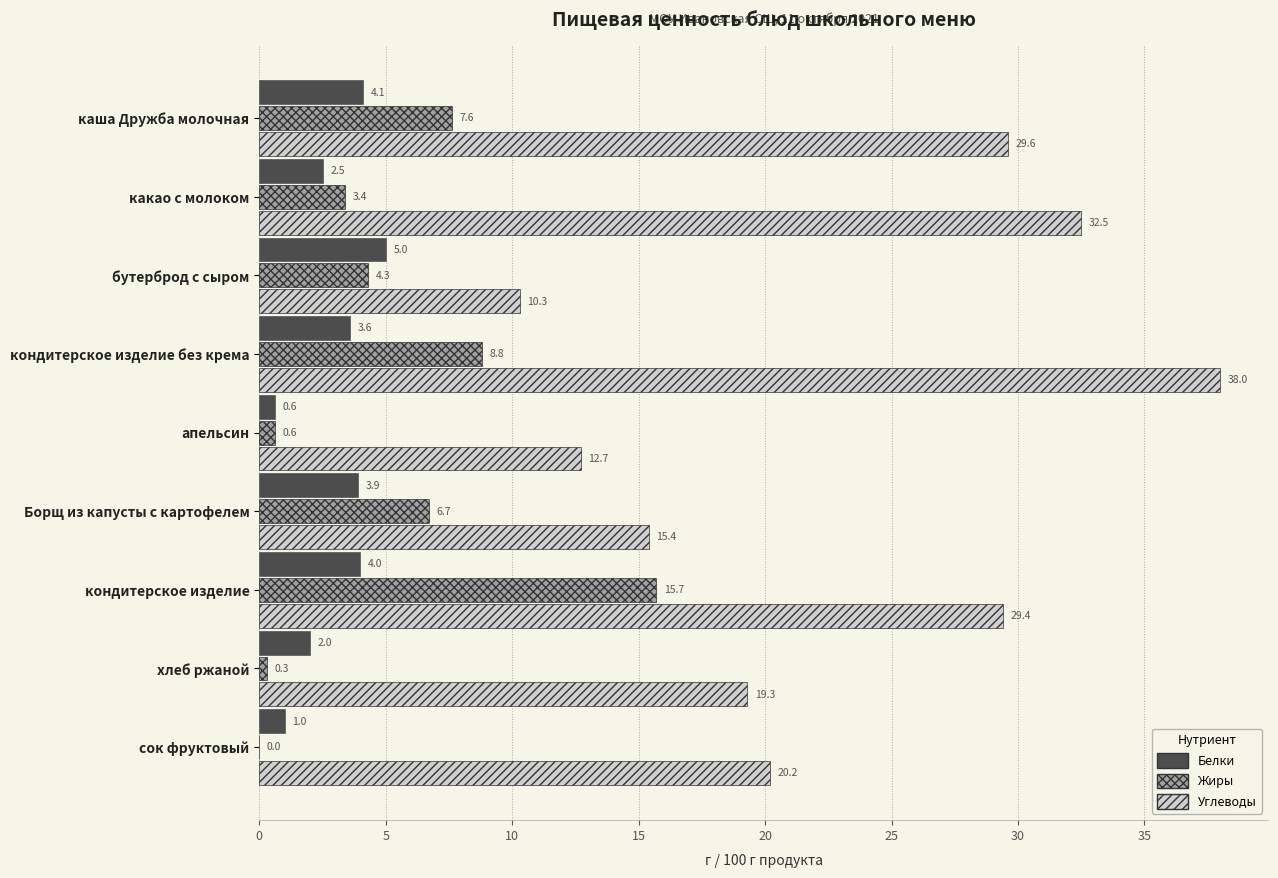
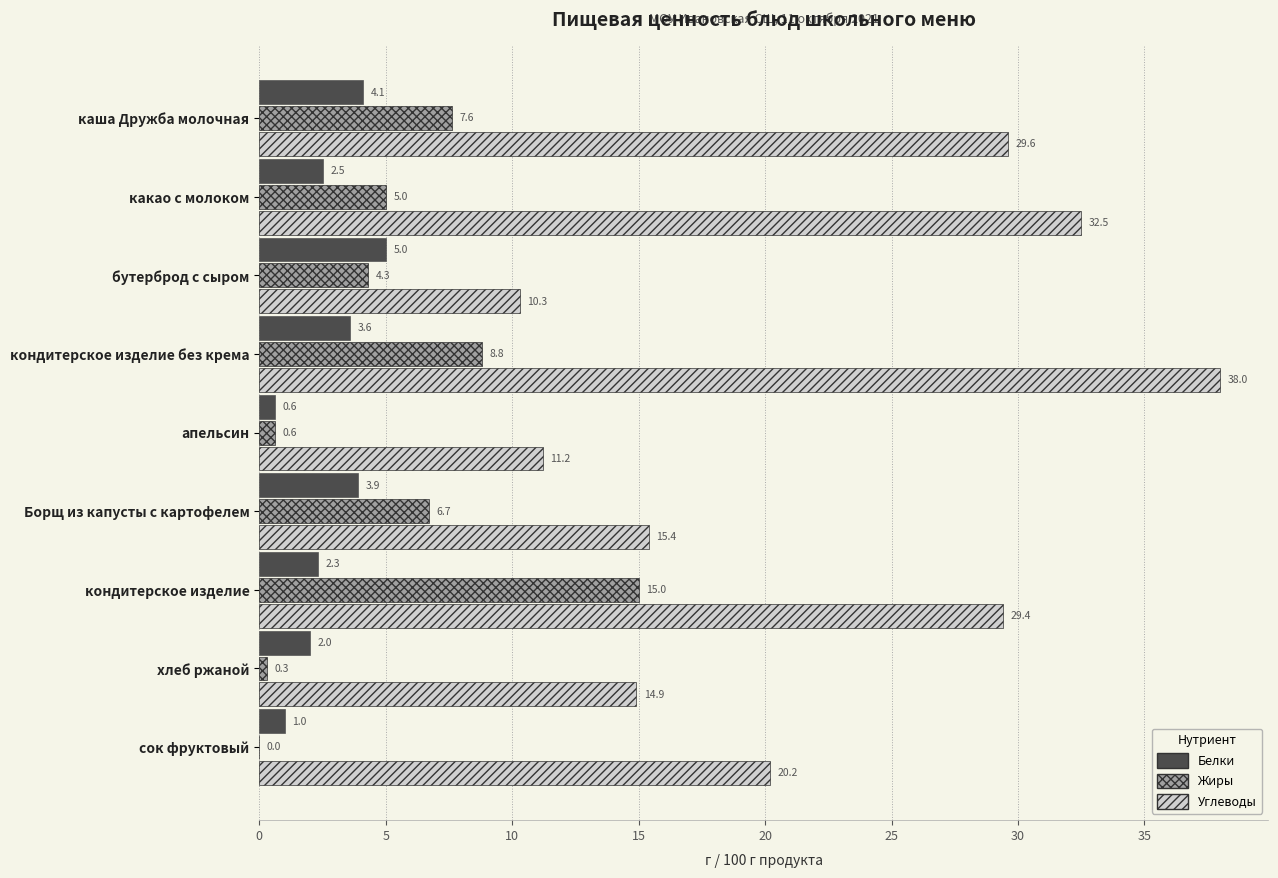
Жиры, какао с молоком: 3.4 -> 5.0
Углеводы, апельсин: 12.7 -> 11.2
Белки, кондитерское изделие: 4.0 -> 2.3
Жиры, кондитерское изделие: 15.7 -> 15.0
Углеводы, хлеб ржаной: 19.3 -> 14.9
